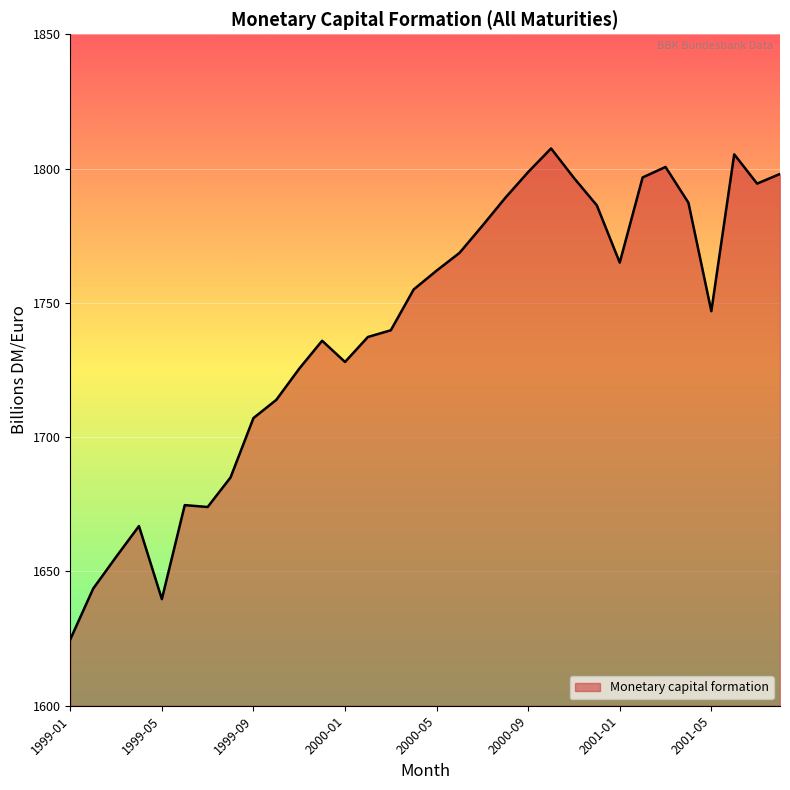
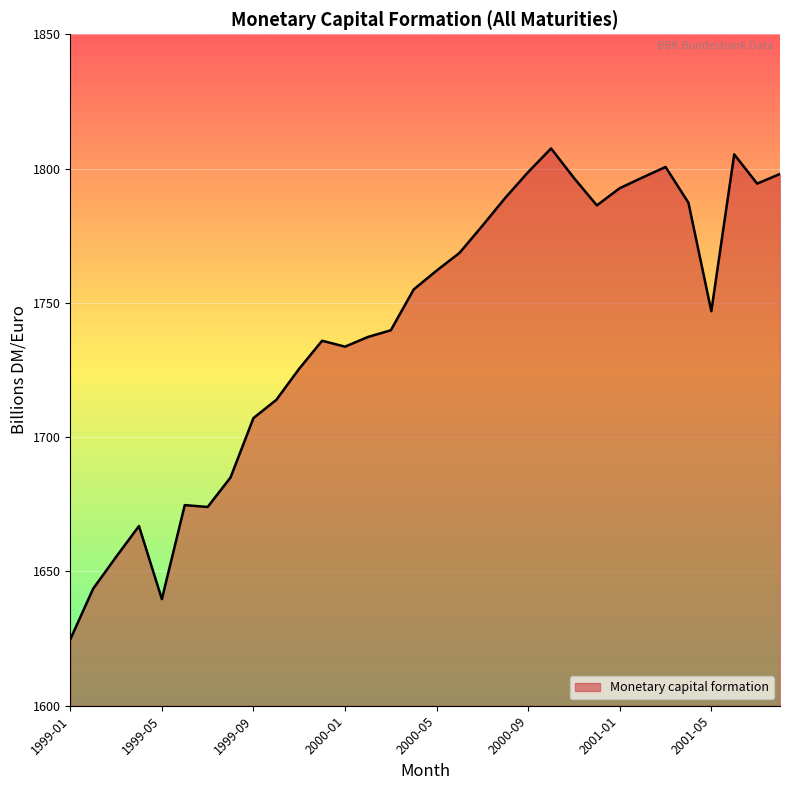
2000-01: 1728 -> 1734
2001-01: 1765 -> 1793
